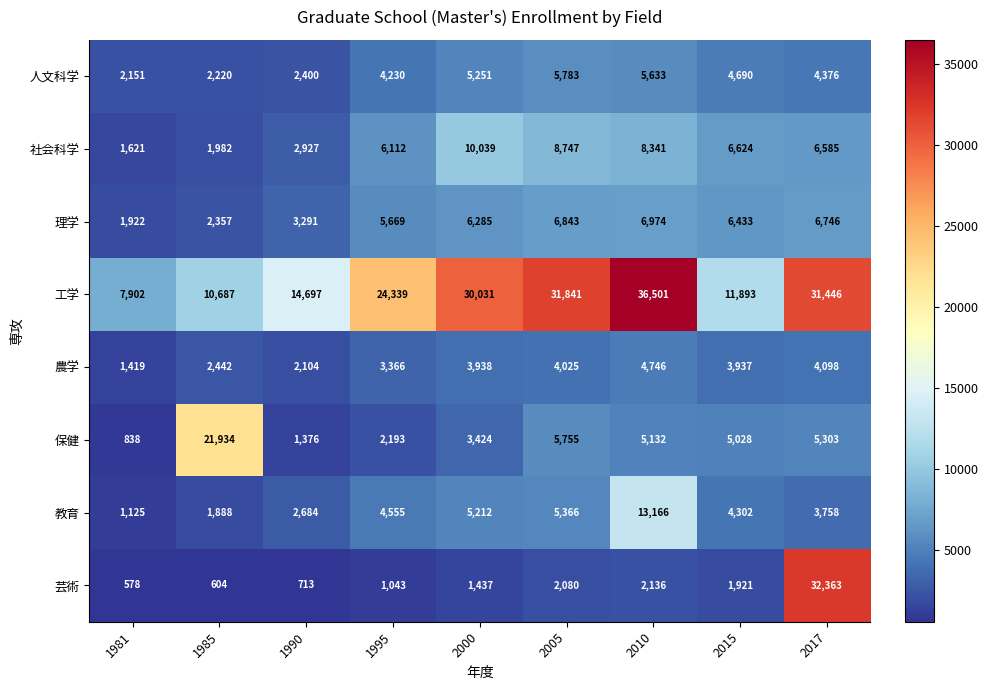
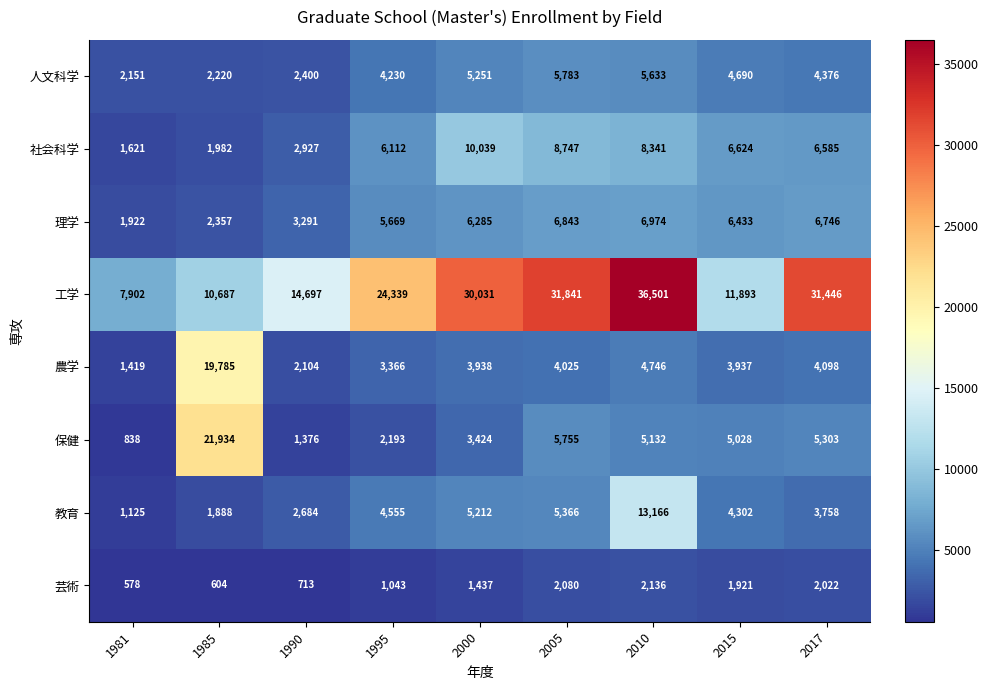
農学, 1985: 2,442 -> 19,785
芸術, 2017: 32,363 -> 2,022
